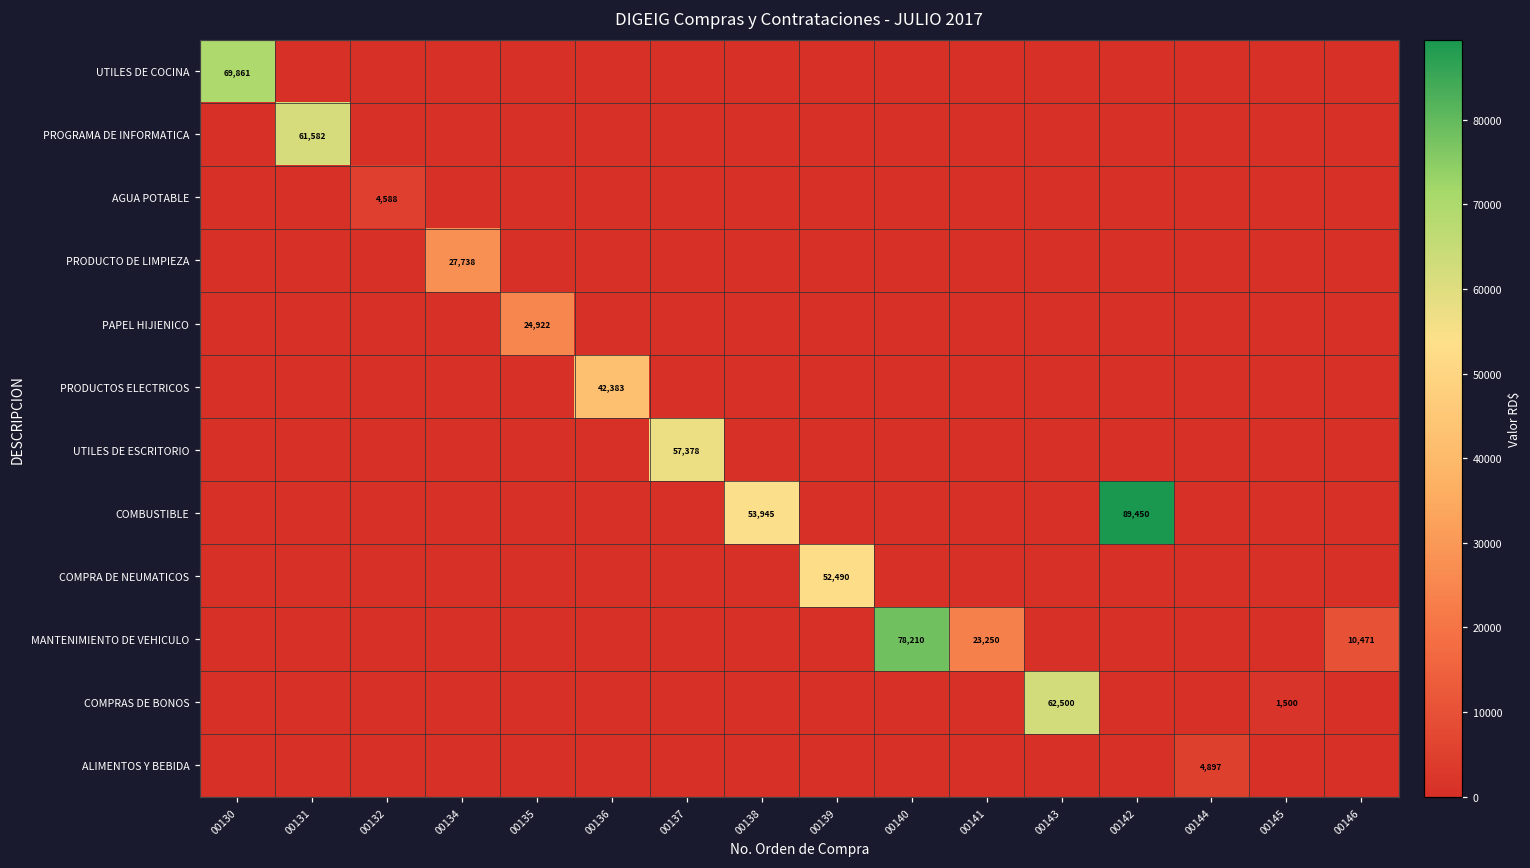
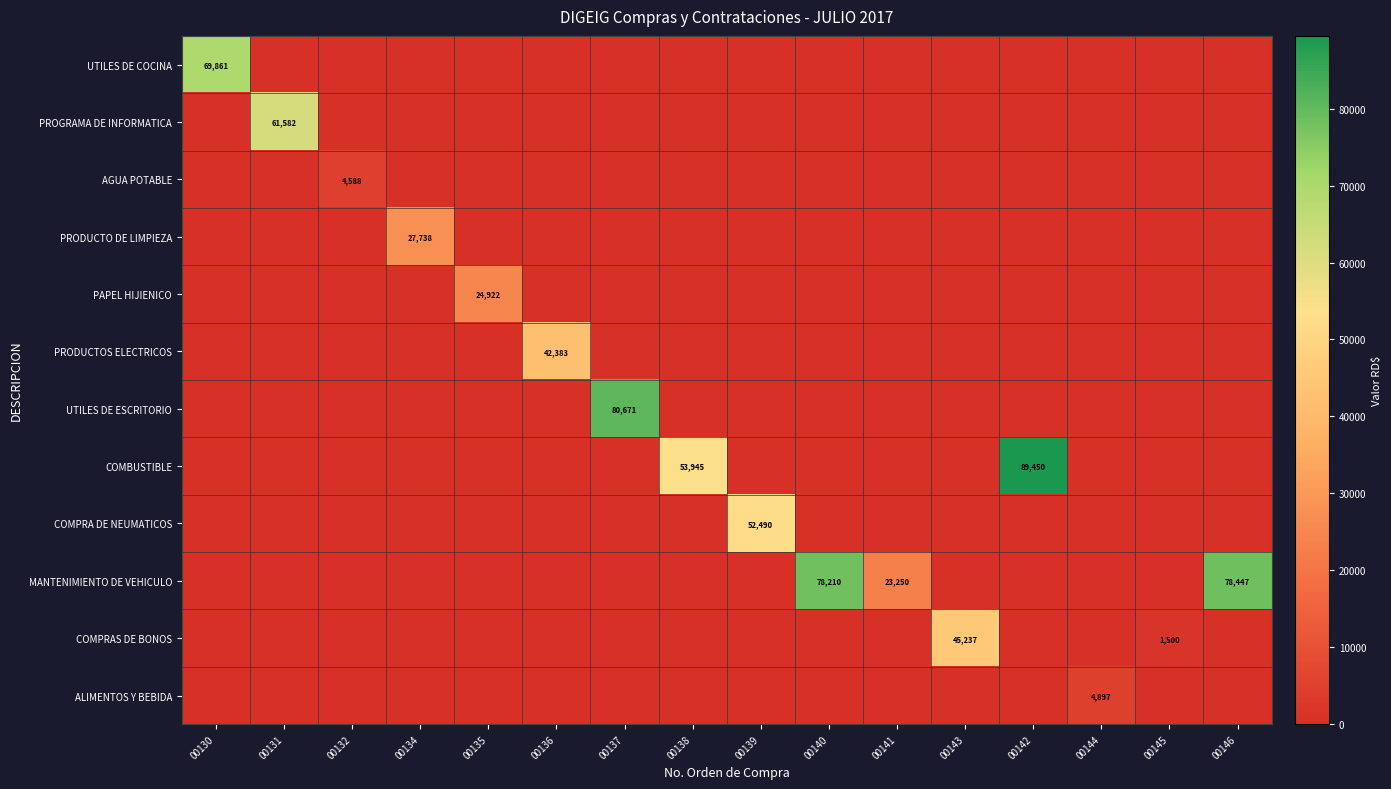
UTILES DE ESCRITORIO, 00137: 57,378 -> 80,671
MANTENIMIENTO DE VEHICULO, 00146: 10,471 -> 78,447
COMPRAS DE BONOS, 00143: 62,500 -> 45,237
